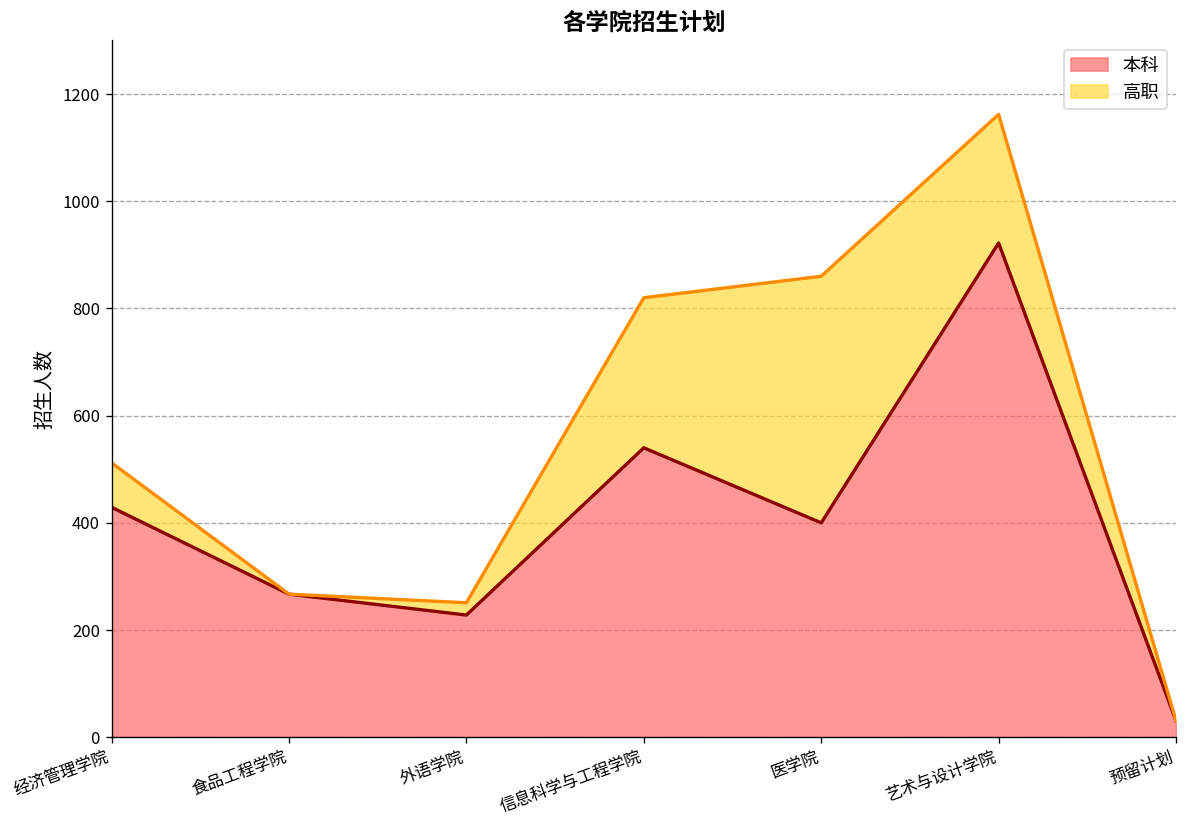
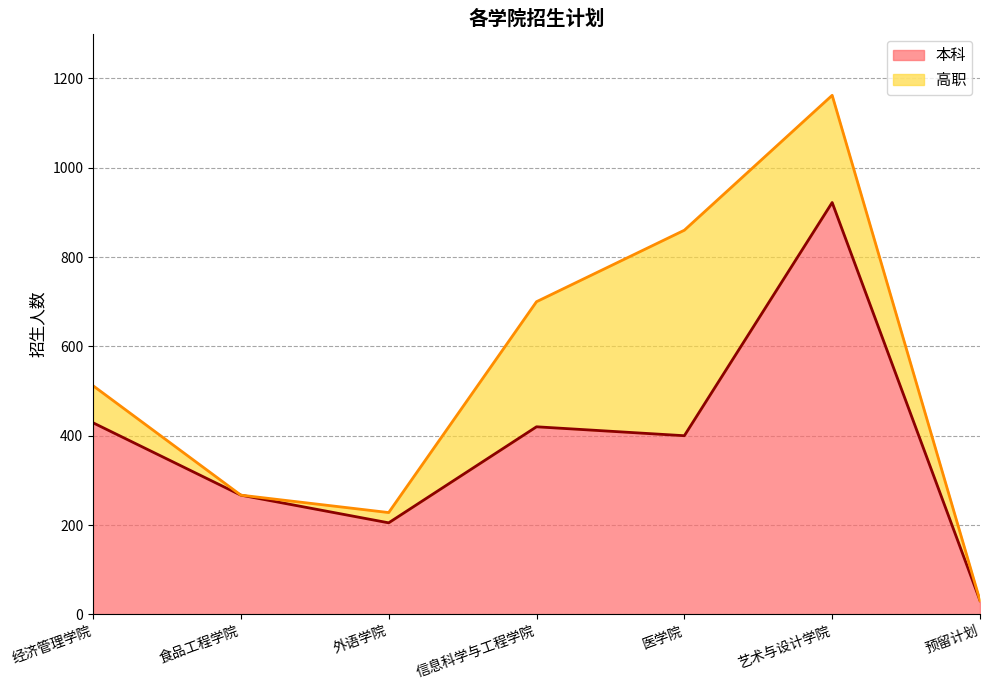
本科, 外语学院: 230 -> 210
本科, 信息科学与工程学院: 540 -> 420
